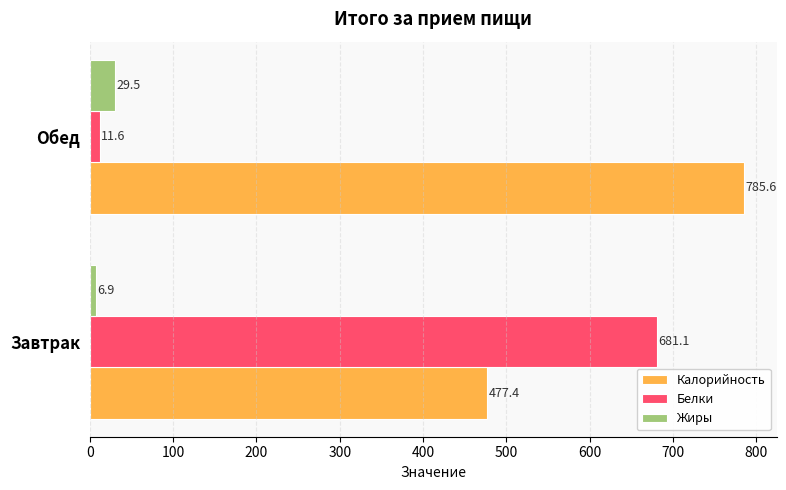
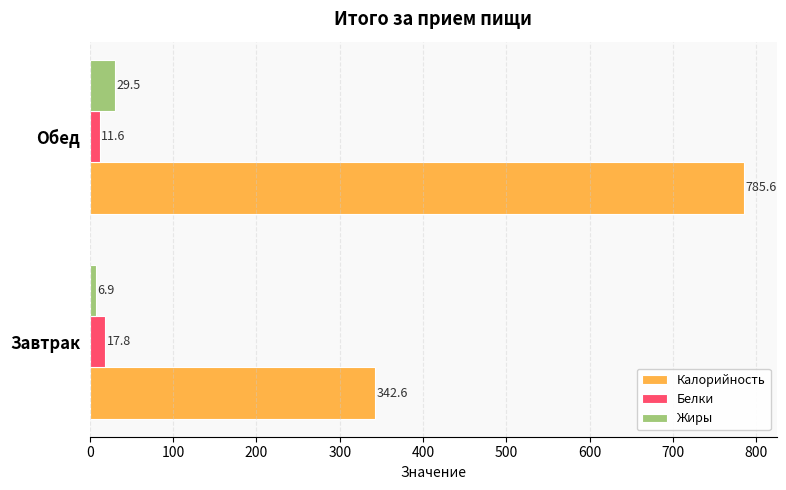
Белки, Завтрак: 681.1 -> 17.8
Калорийность, Завтрак: 477.4 -> 342.6
